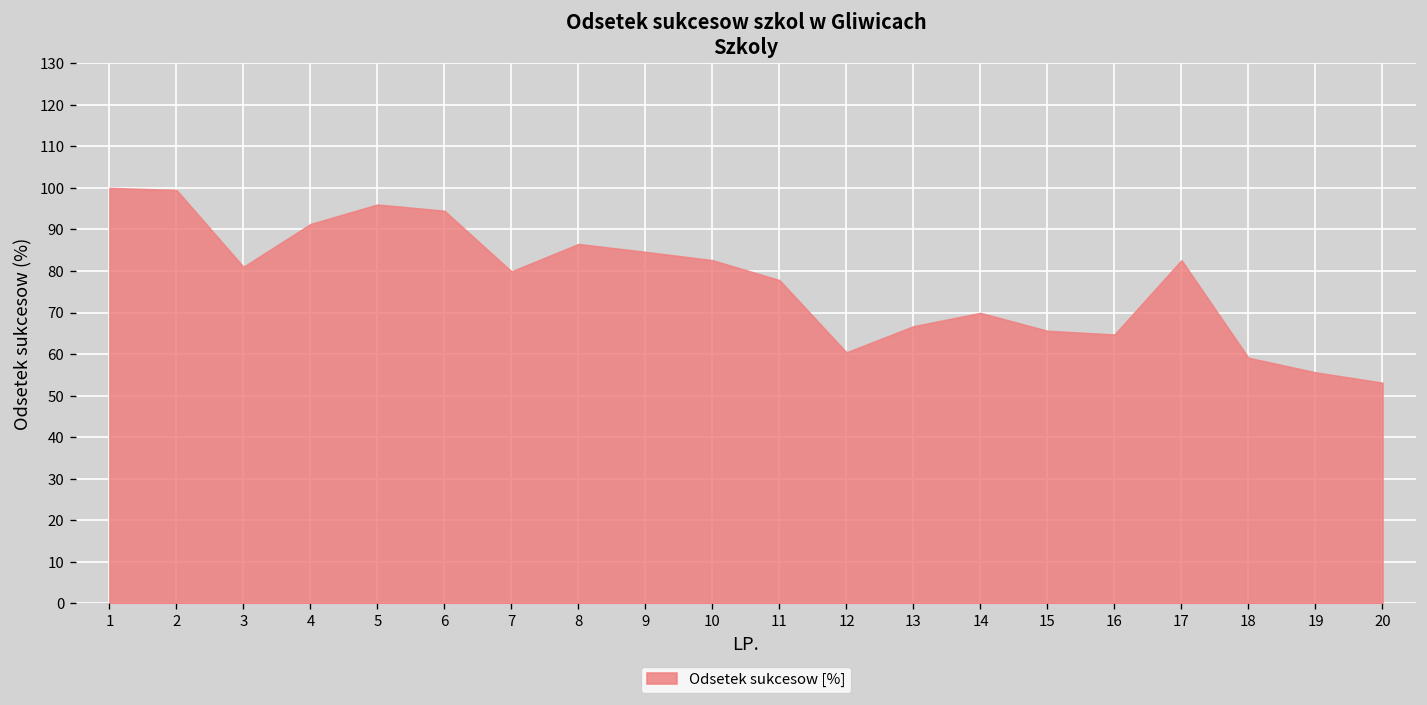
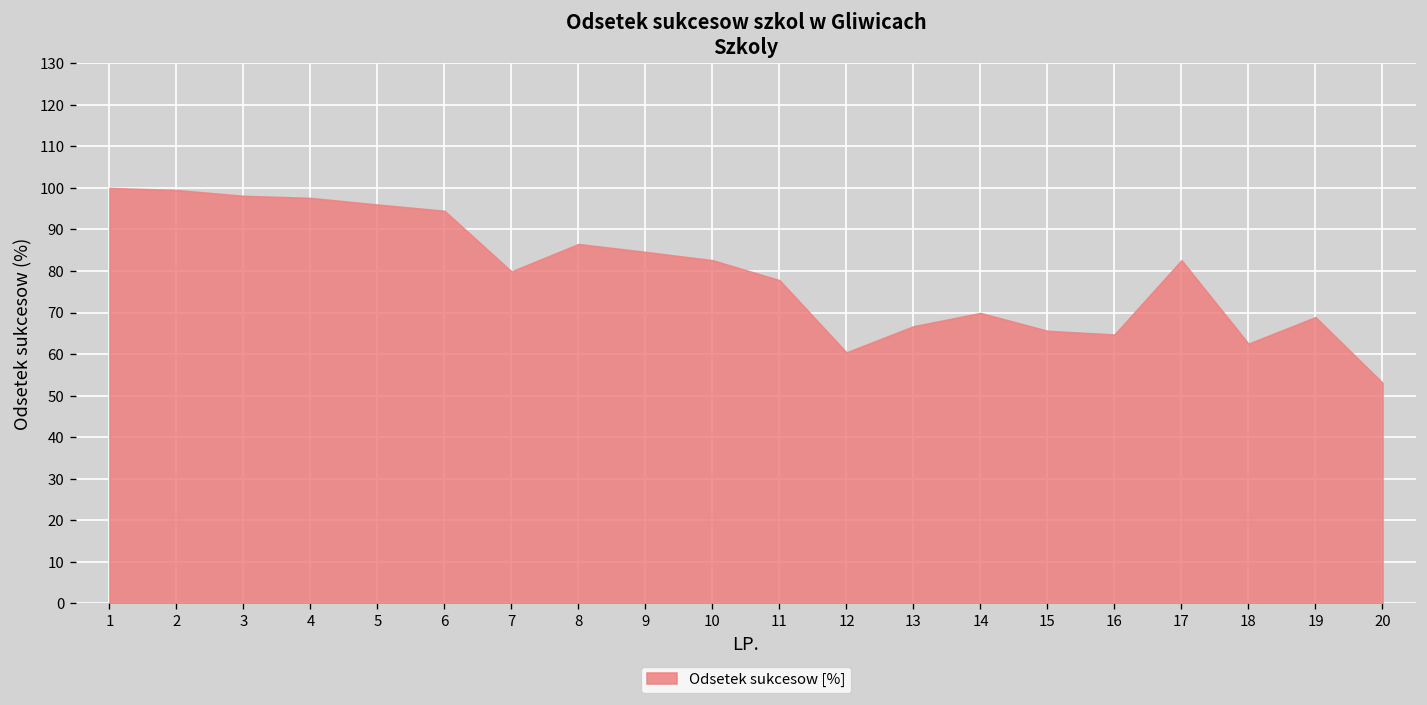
3: 81 -> 98
4: 91 -> 98
18: 59 -> 63
19: 56 -> 69
